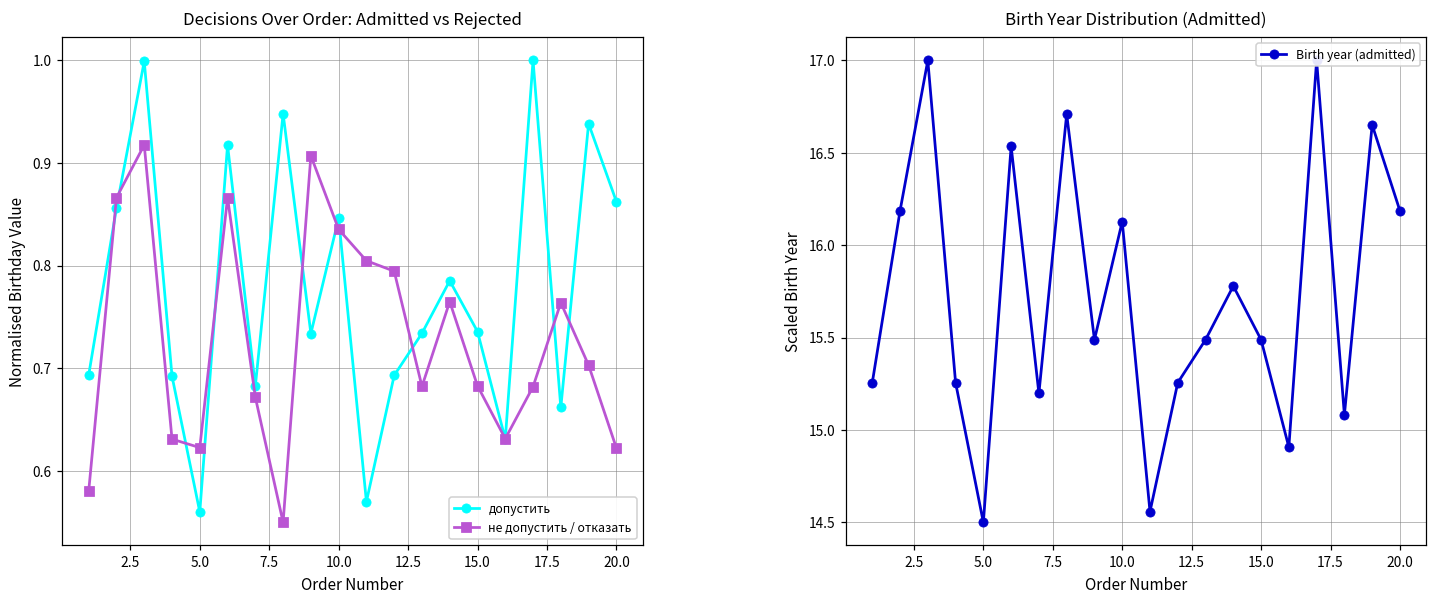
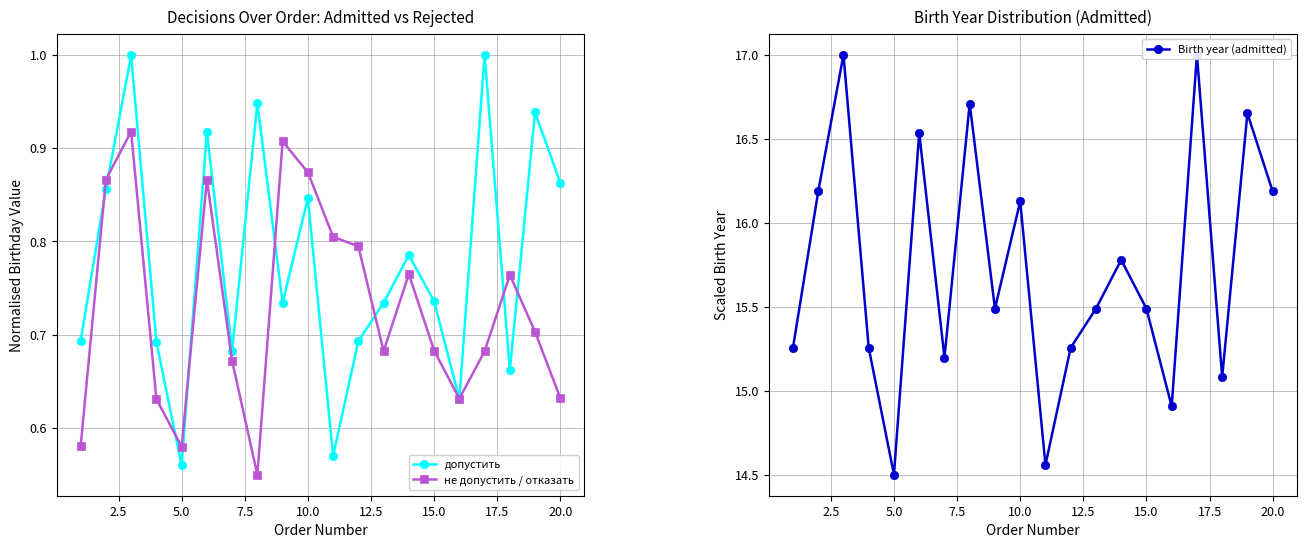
Decisions Over Order: Admitted vs Rejected, не допустить / отказать, 5.0: 0.62 -> 0.58
Decisions Over Order: Admitted vs Rejected, не допустить / отказать, 10.0: 0.84 -> 0.87
Decisions Over Order: Admitted vs Rejected, не допустить / отказать, 20.0: 0.62 -> 0.63
